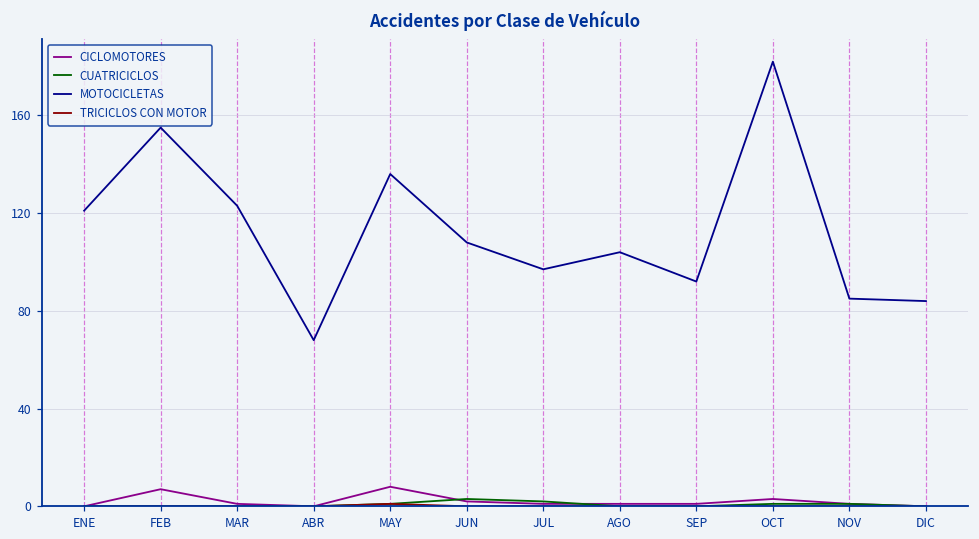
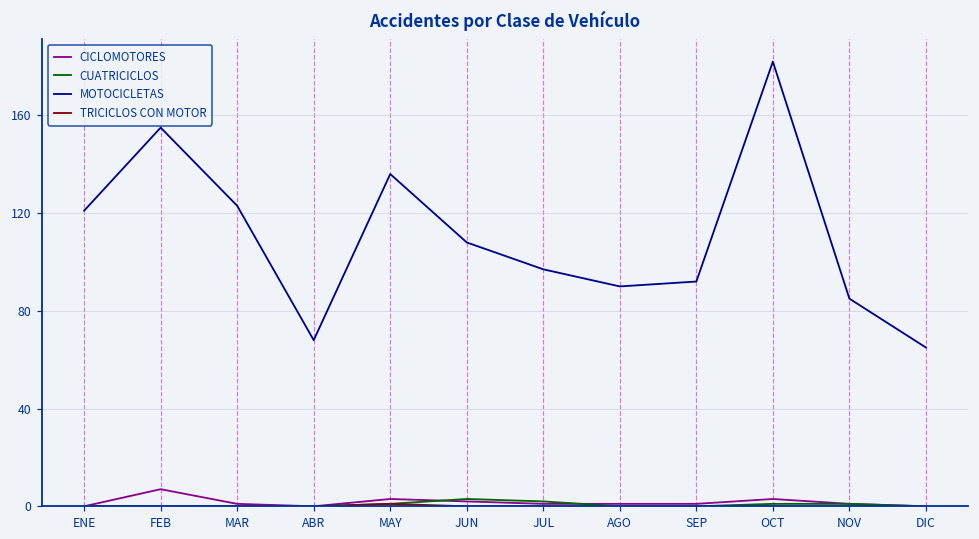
CICLOMOTORES, MAY: 8 -> 3
MOTOCICLETAS, AGO: 104 -> 90
MOTOCICLETAS, DIC: 84 -> 65
